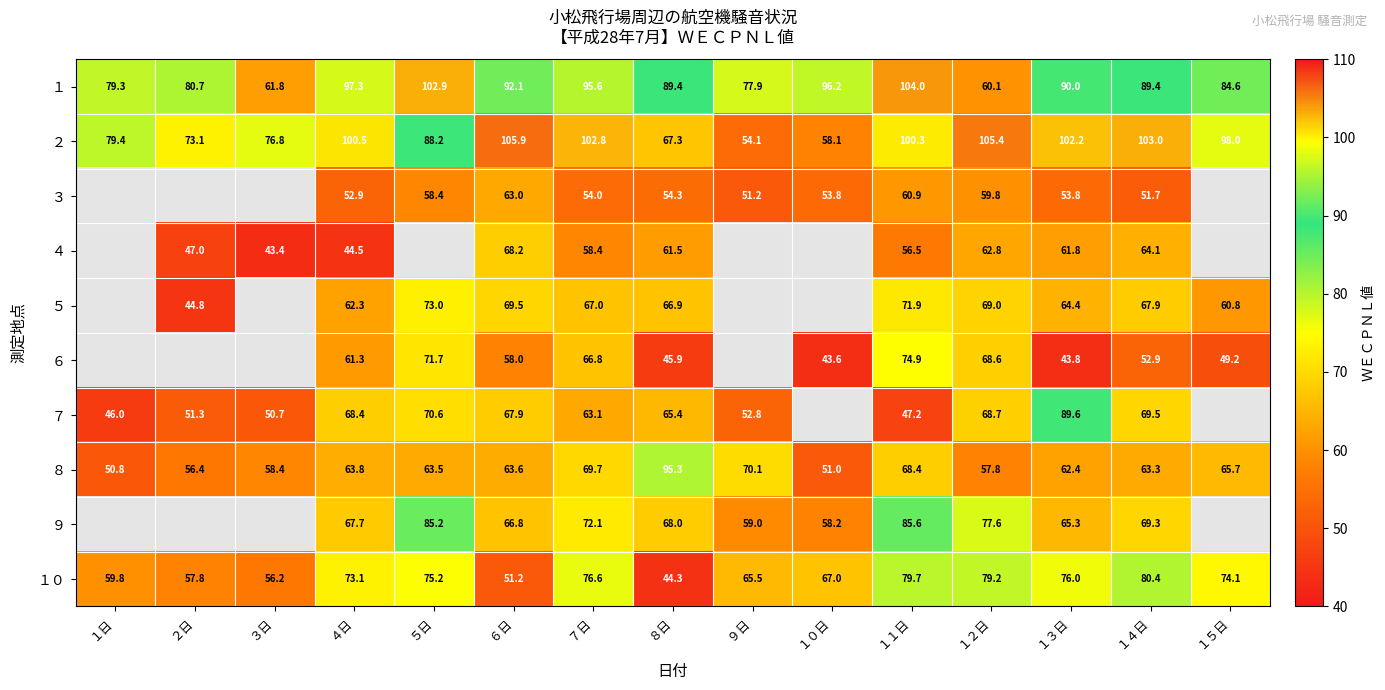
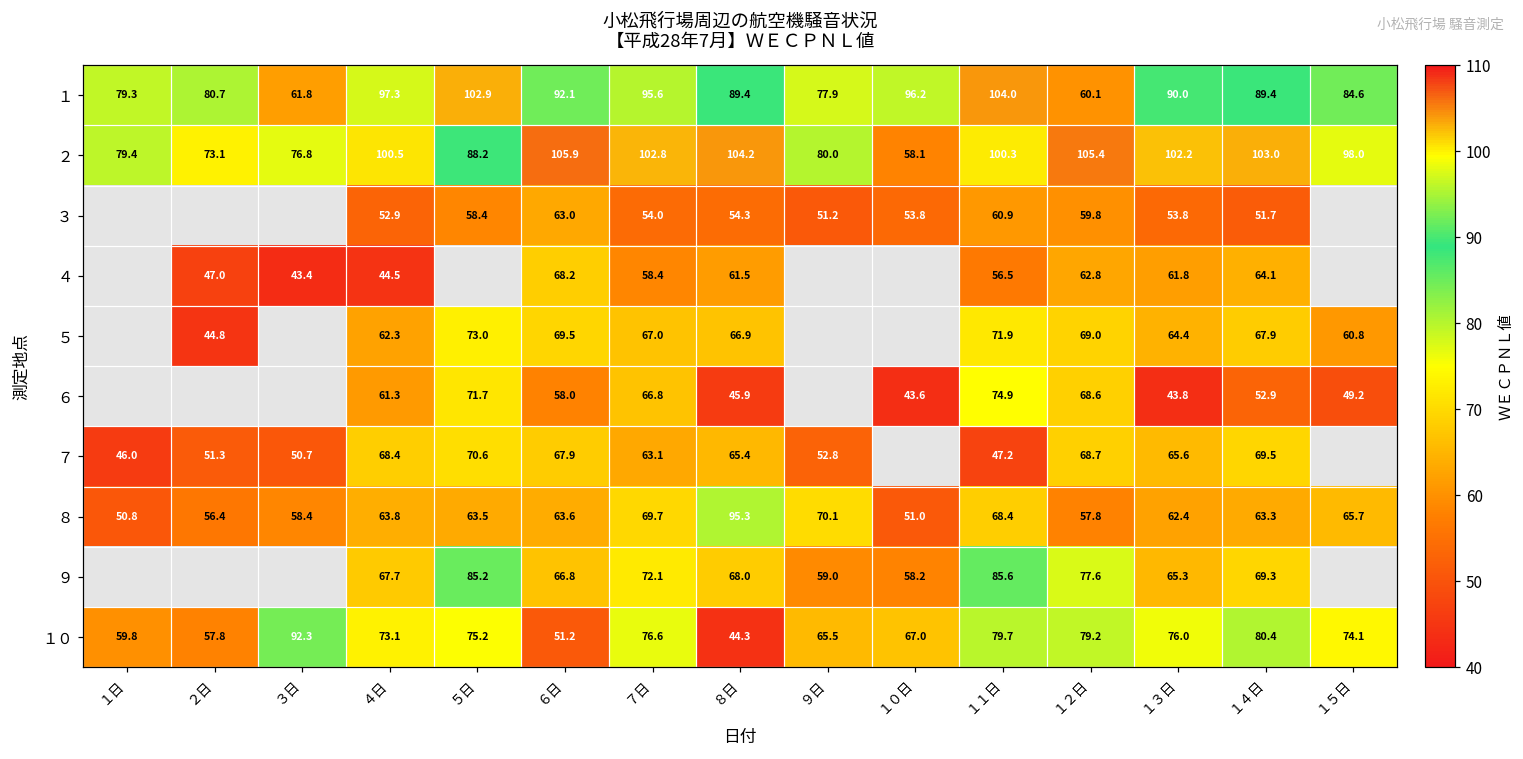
２, ８日: 67.3 -> 104.2
２, ９日: 54.1 -> 80.0
７, １３日: 89.6 -> 65.6
１０, ３日: 56.2 -> 92.3
